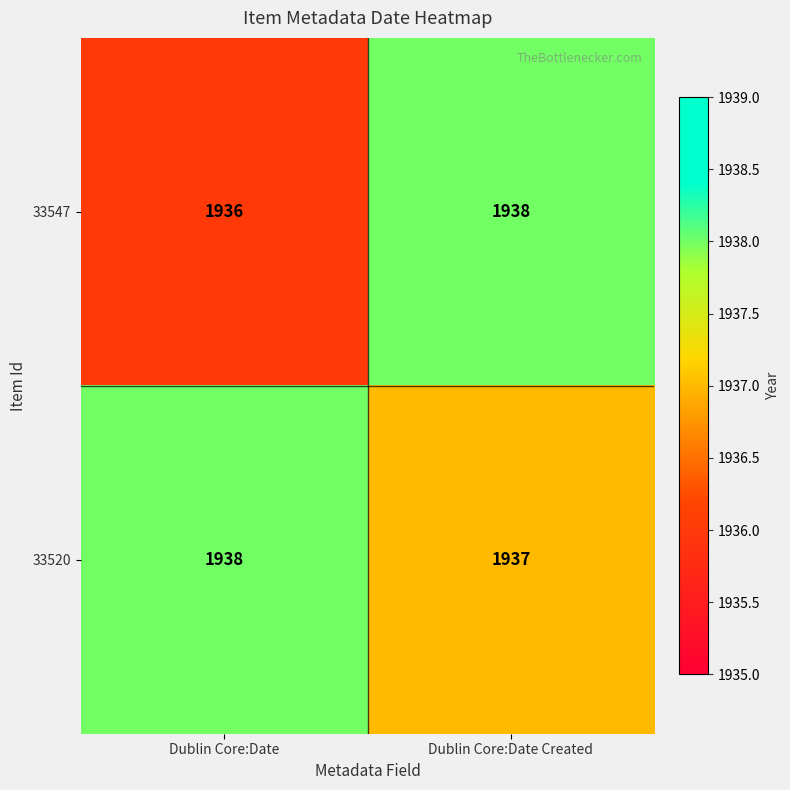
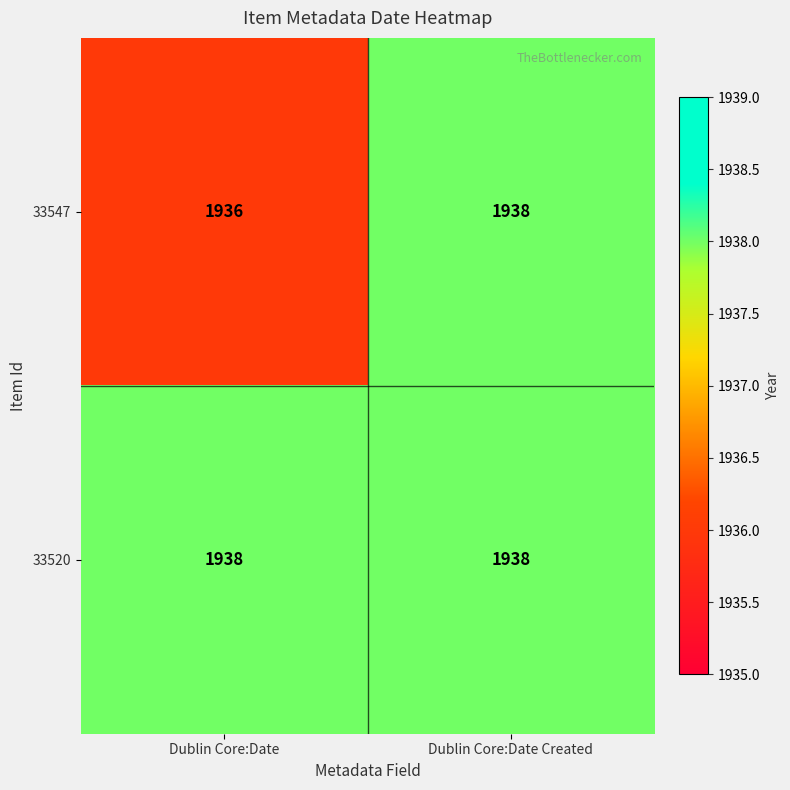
33520, Dublin Core:Date Created: 1937 -> 1938
